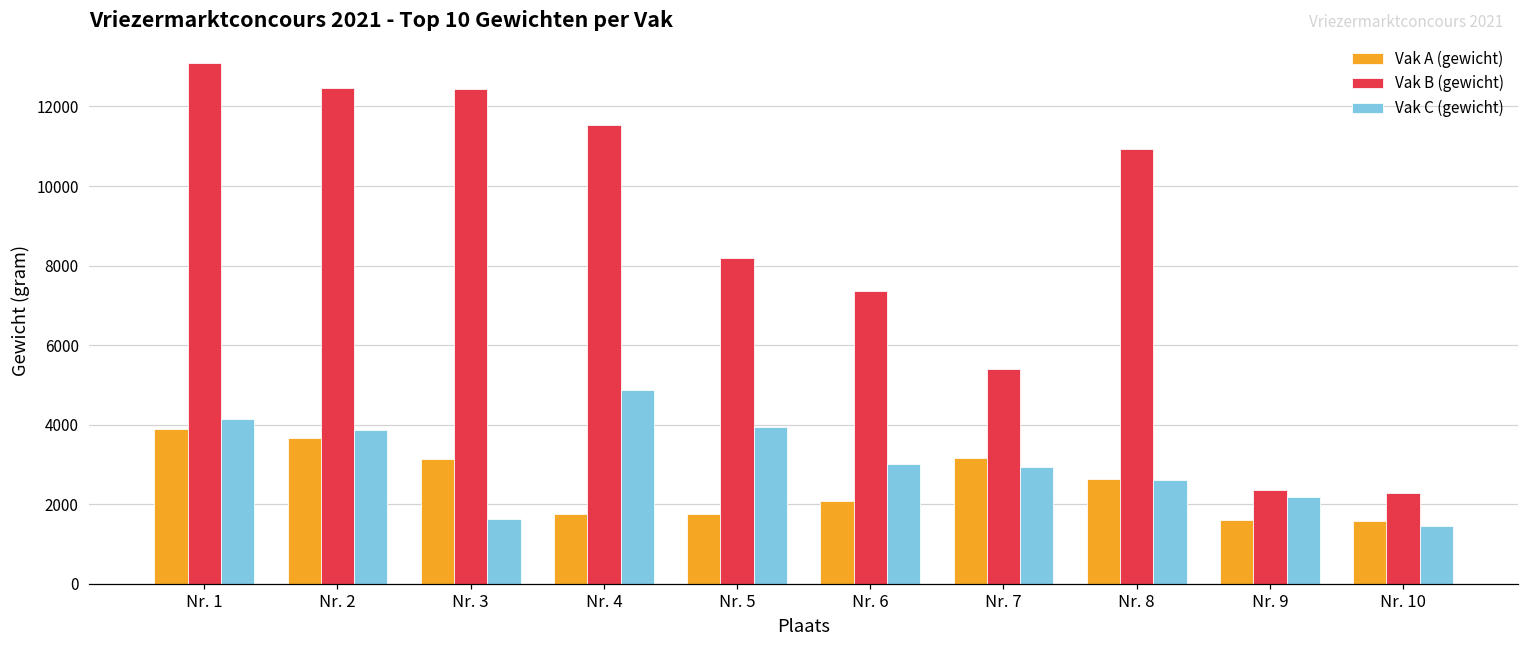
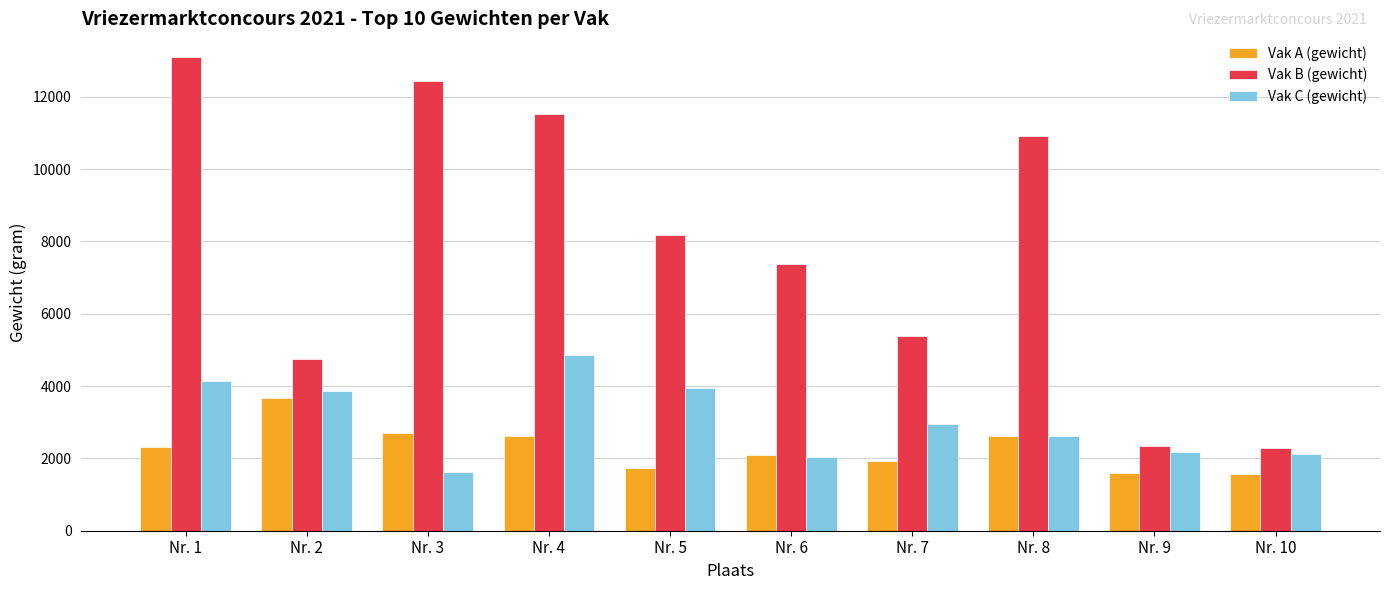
Vak A (gewicht), Nr. 1: 3900 -> 2300
Vak B (gewicht), Nr. 2: 12500 -> 4800
Vak A (gewicht), Nr. 3: 3100 -> 2700
Vak A (gewicht), Nr. 4: 1800 -> 2600
Vak C (gewicht), Nr. 6: 3000 -> 2100
Vak A (gewicht), Nr. 7: 3200 -> 1900
Vak C (gewicht), Nr. 10: 1500 -> 2100
